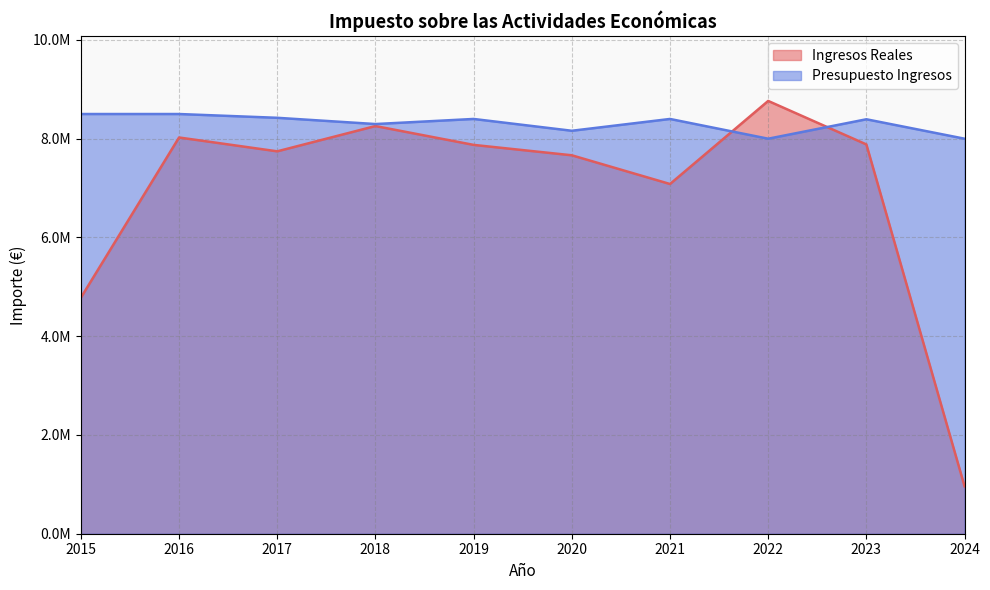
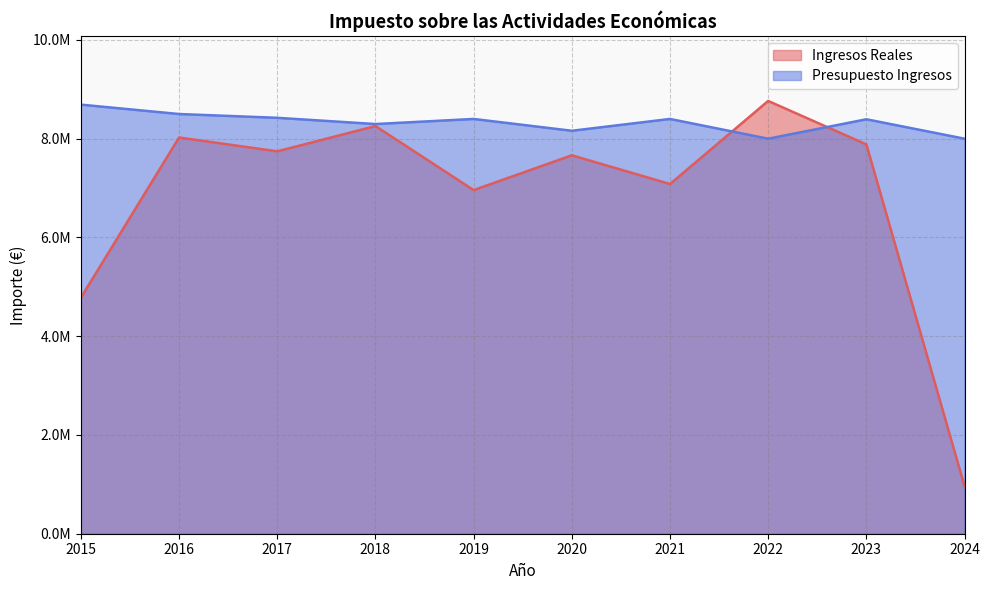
Presupuesto Ingresos, 2015: 8500000 -> 8700000
Ingresos Reales, 2019: 7900000 -> 7000000
